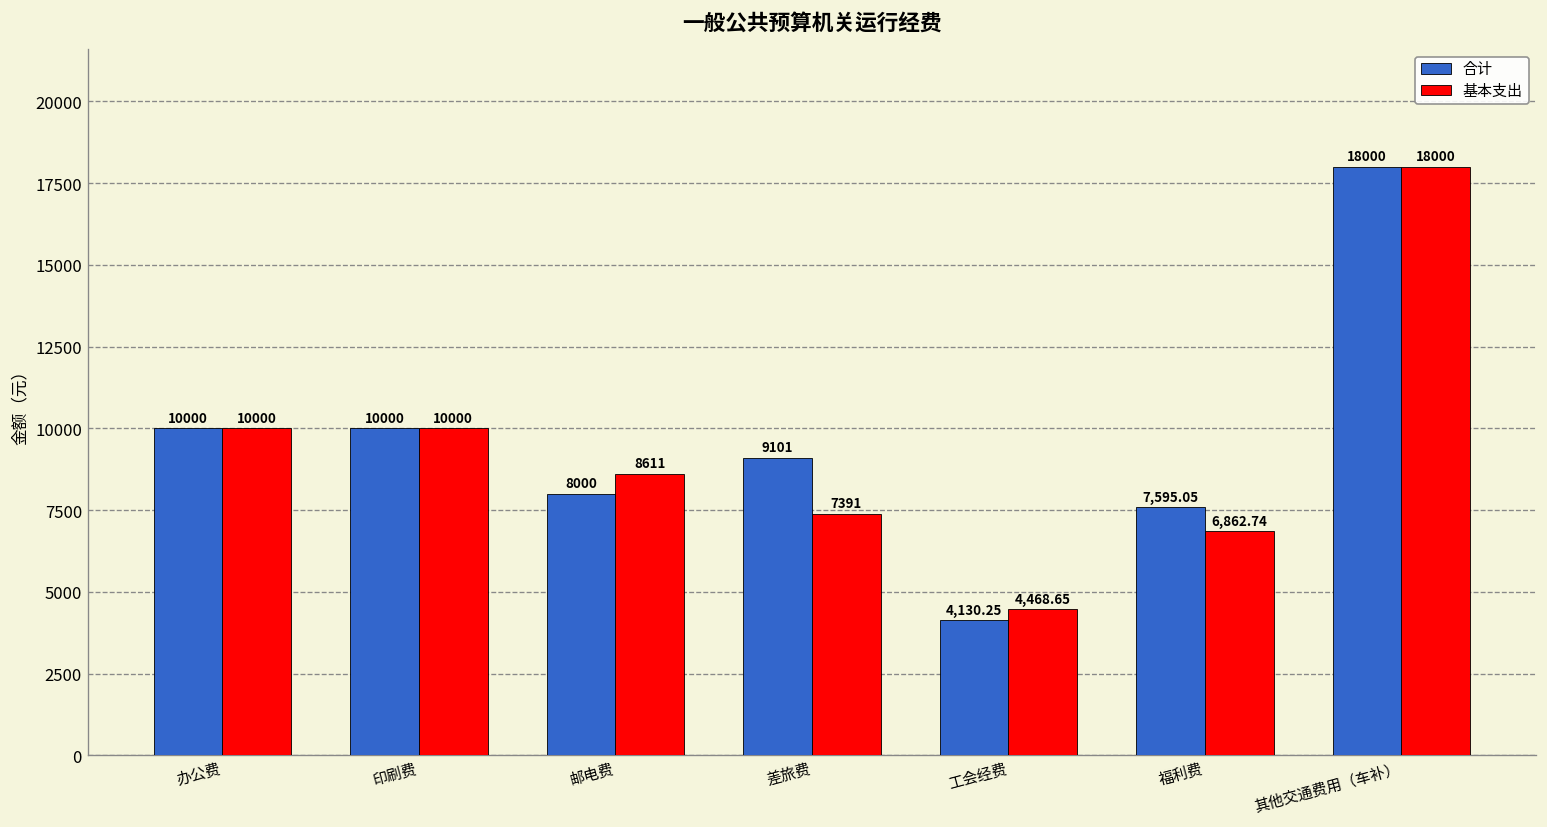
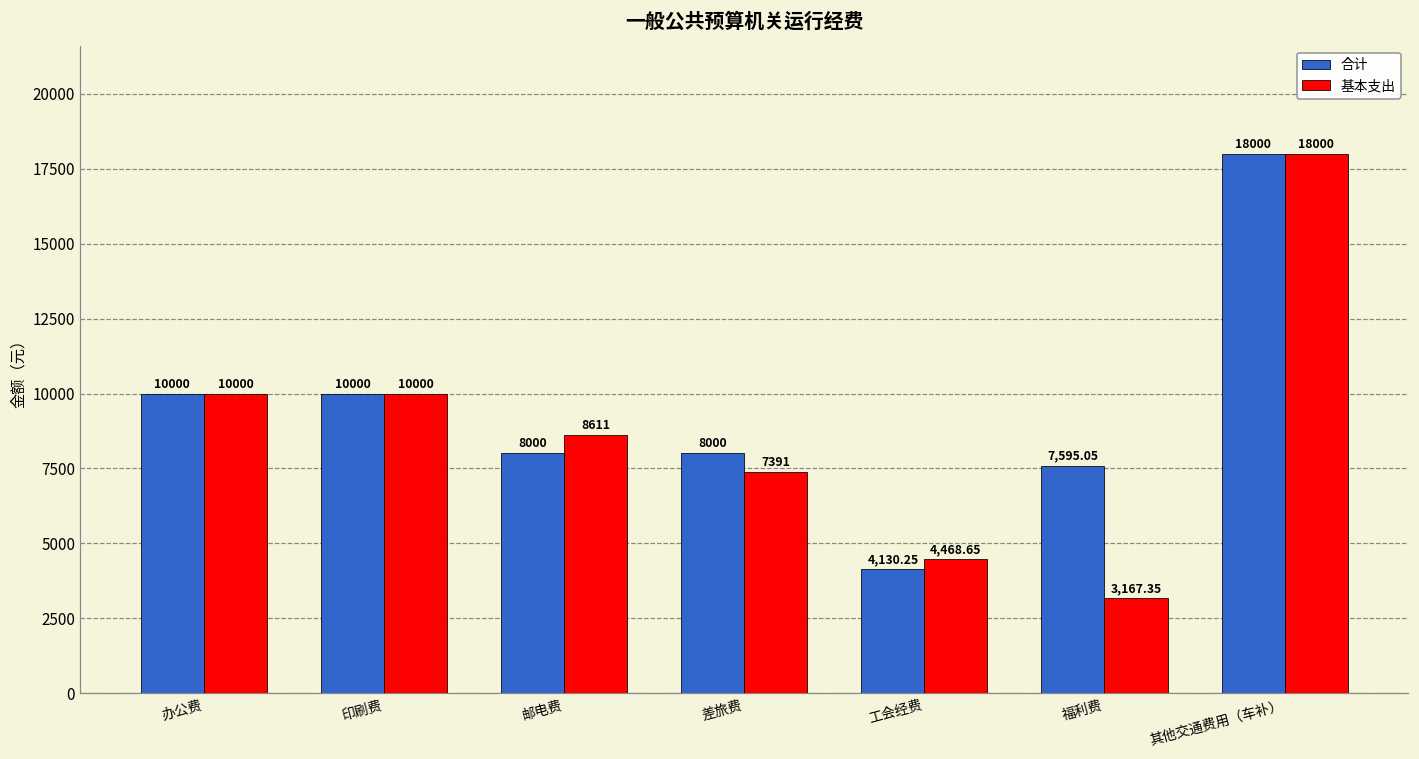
合计, 差旅费: 9101 -> 8000
基本支出, 福利费: 6,862.74 -> 3,167.35
